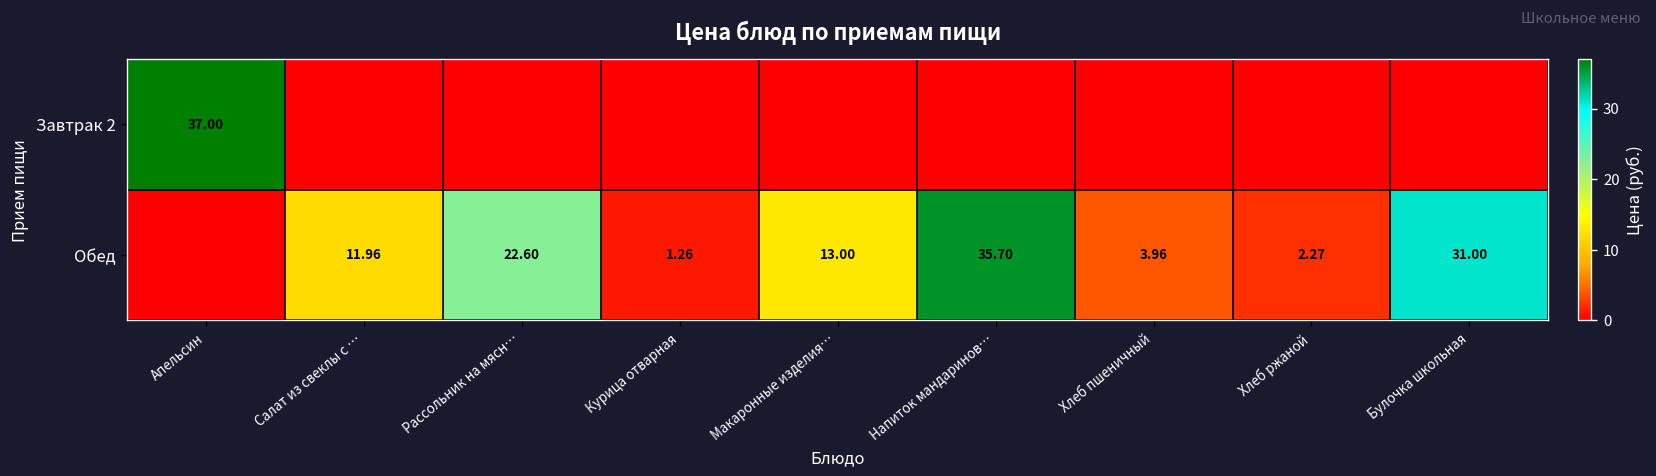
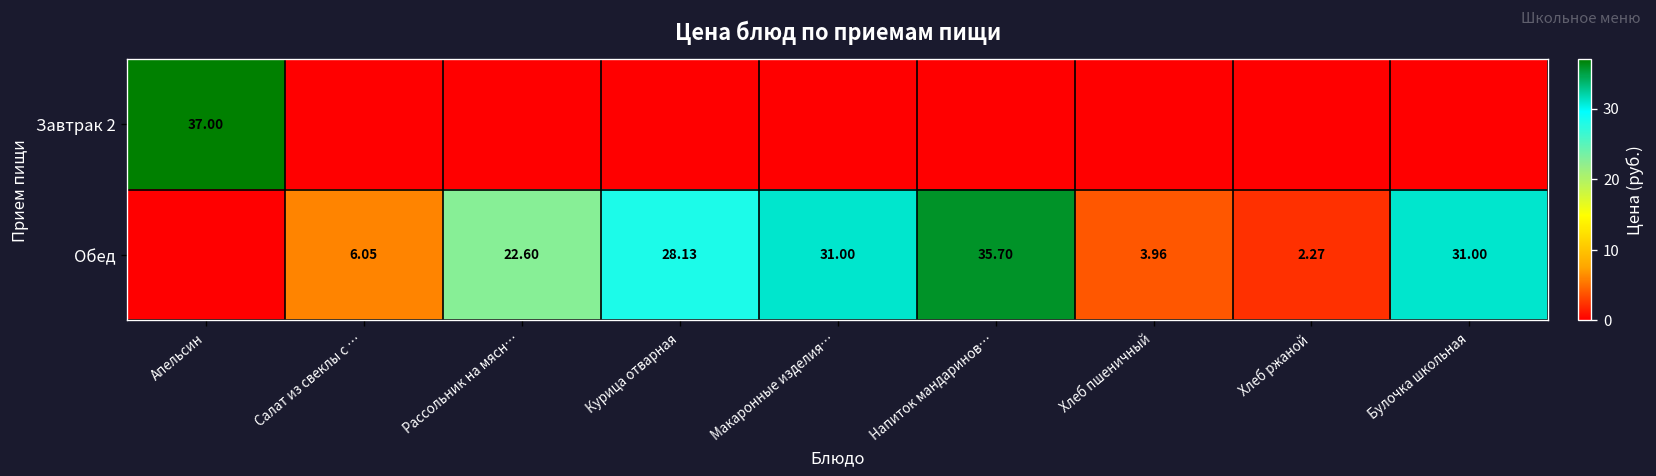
Обед, Салат из свеклы с …: 11.96 -> 6.05
Обед, Курица отварная: 1.26 -> 28.13
Обед, Макаронные изделия…: 13.00 -> 31.00
